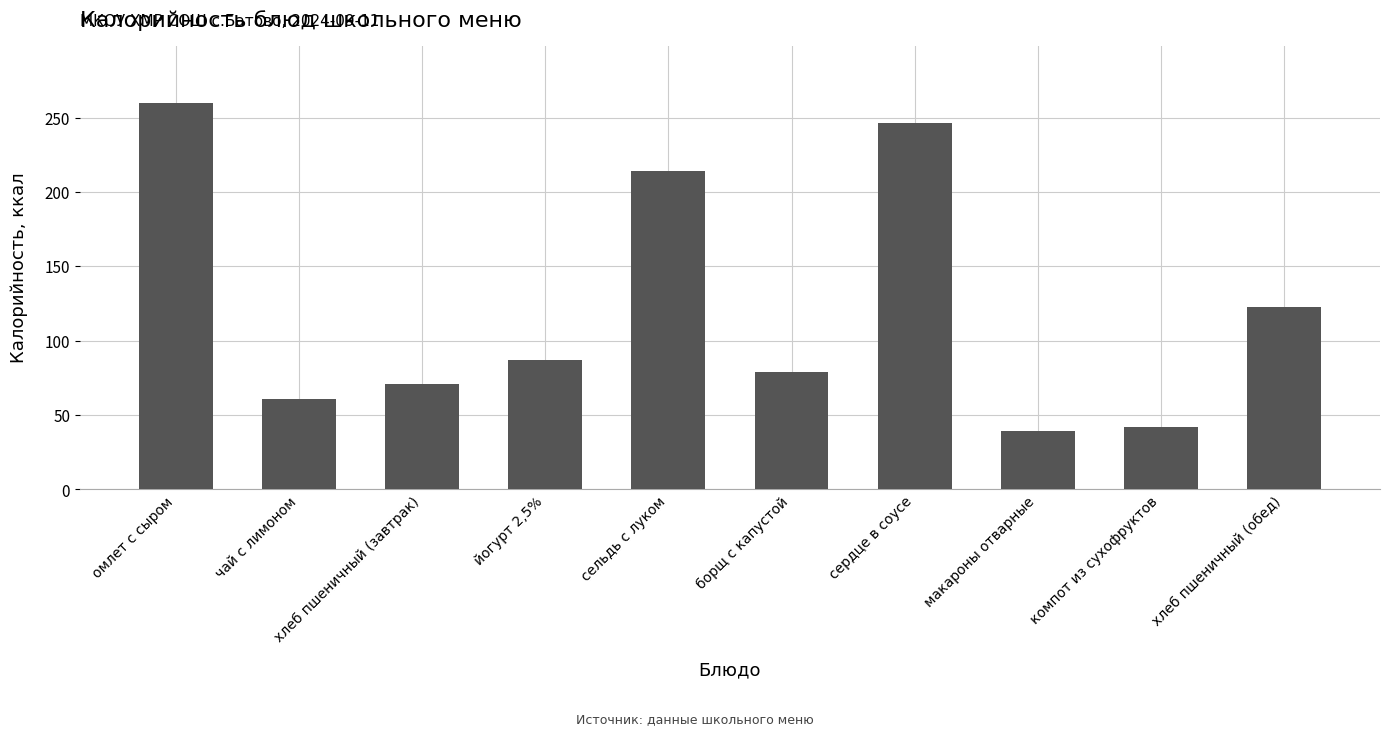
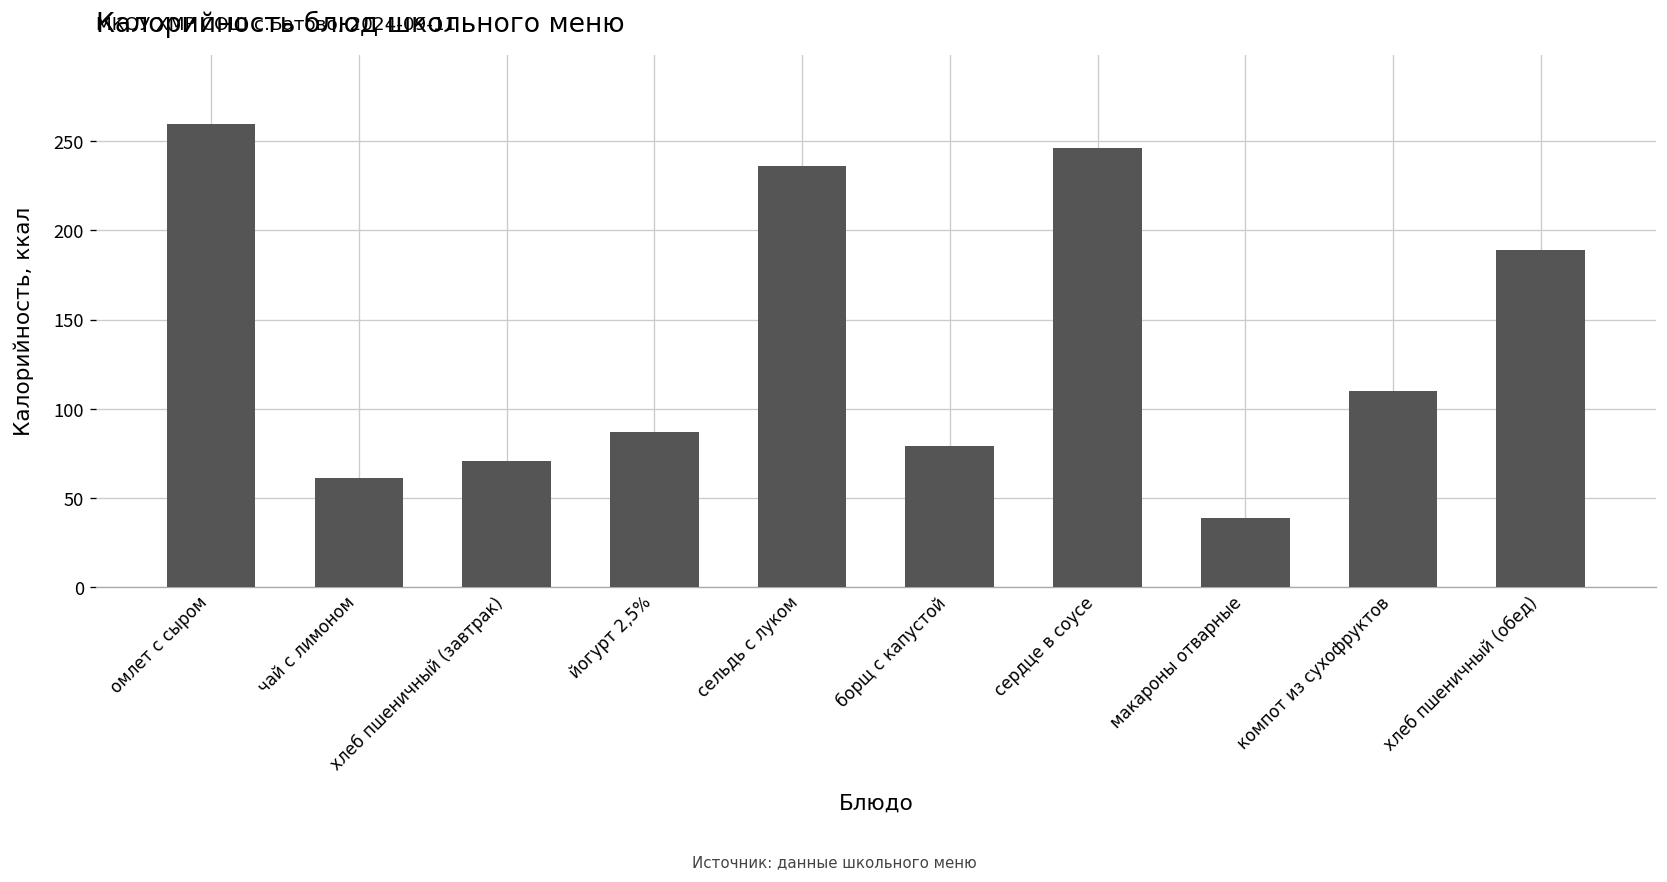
сельдь с луком: 214 -> 236
компот из сухофруктов: 42 -> 110
хлеб пшеничный (обед): 123 -> 189
